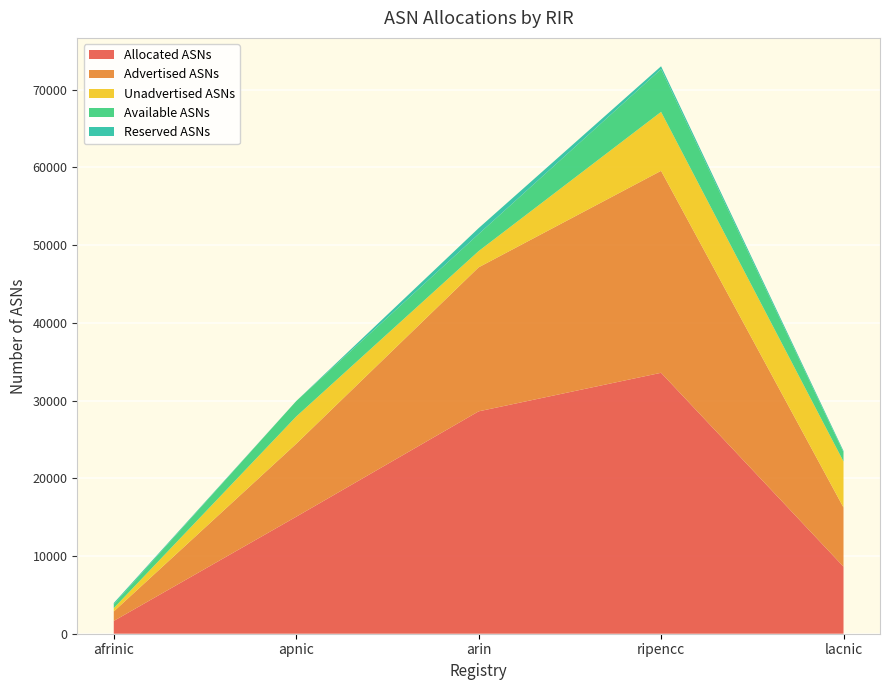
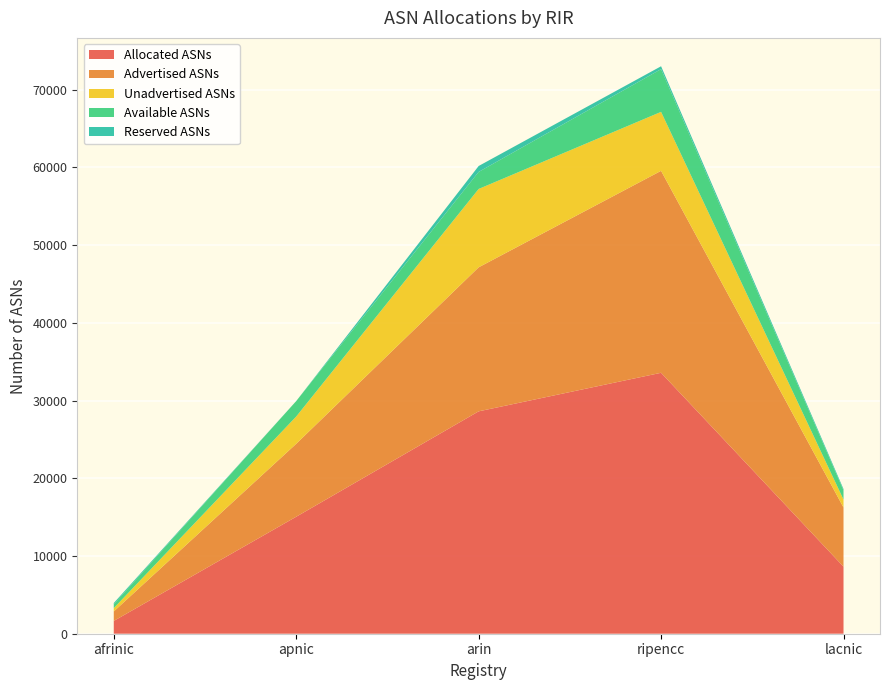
Unadvertised ASNs, arin: 2000 -> 10000
Unadvertised ASNs, lacnic: 6000 -> 1000
